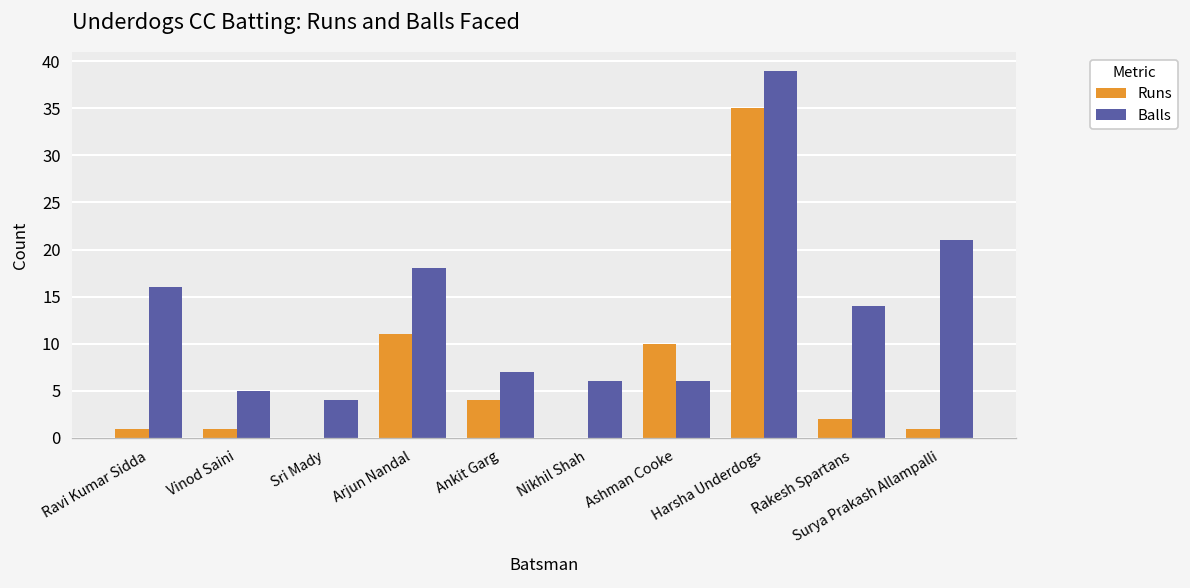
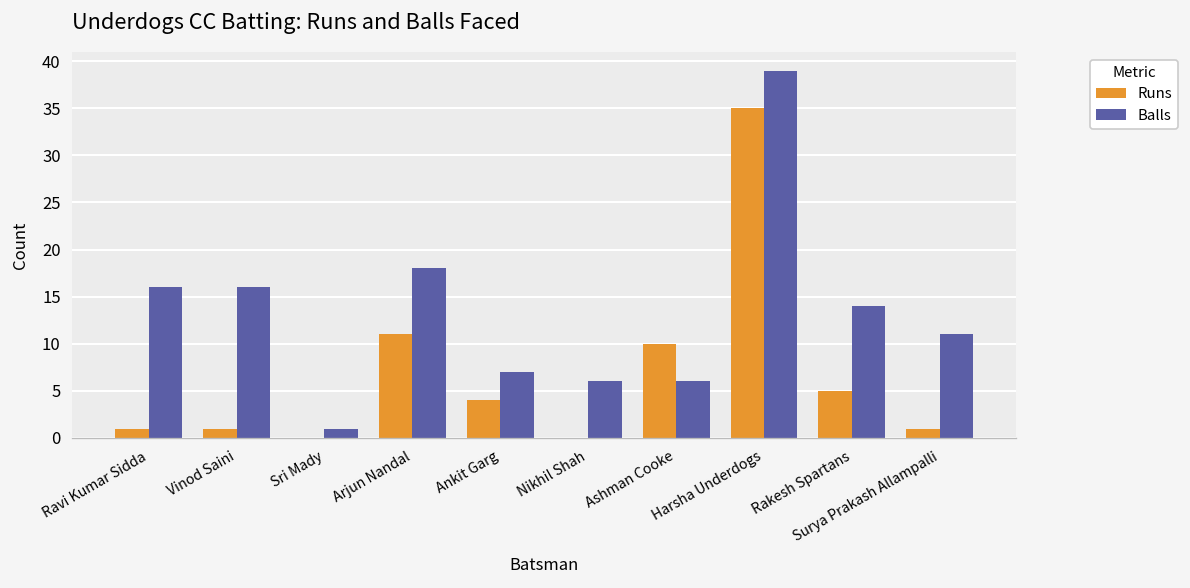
Balls, Vinod Saini: 5 -> 16
Balls, Sri Mady: 4 -> 1
Runs, Rakesh Spartans: 2 -> 5
Balls, Surya Prakash Allampalli: 21 -> 11
